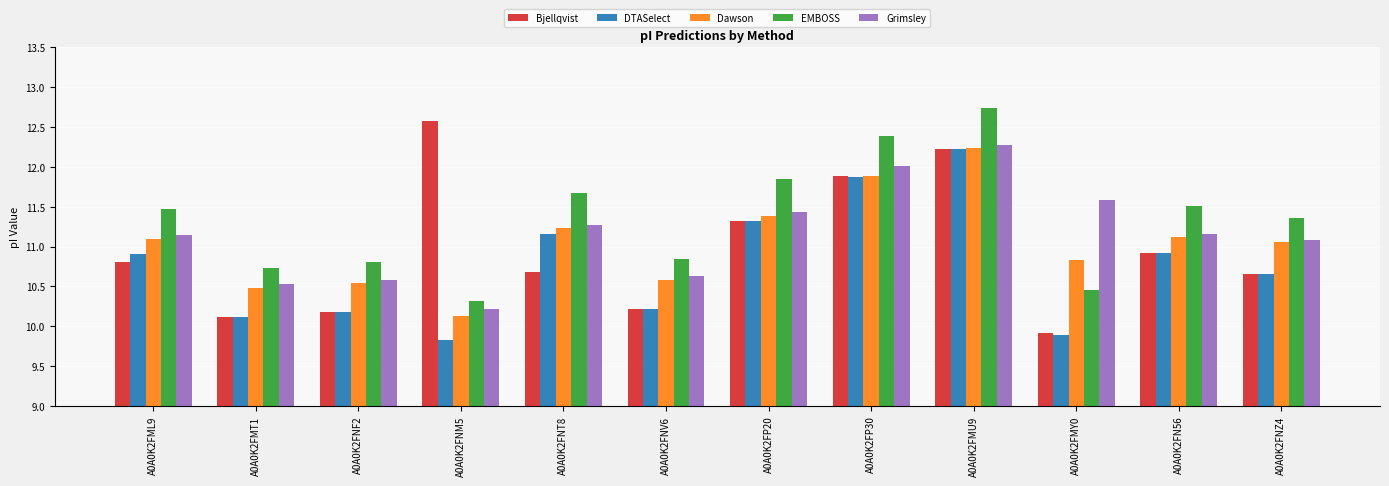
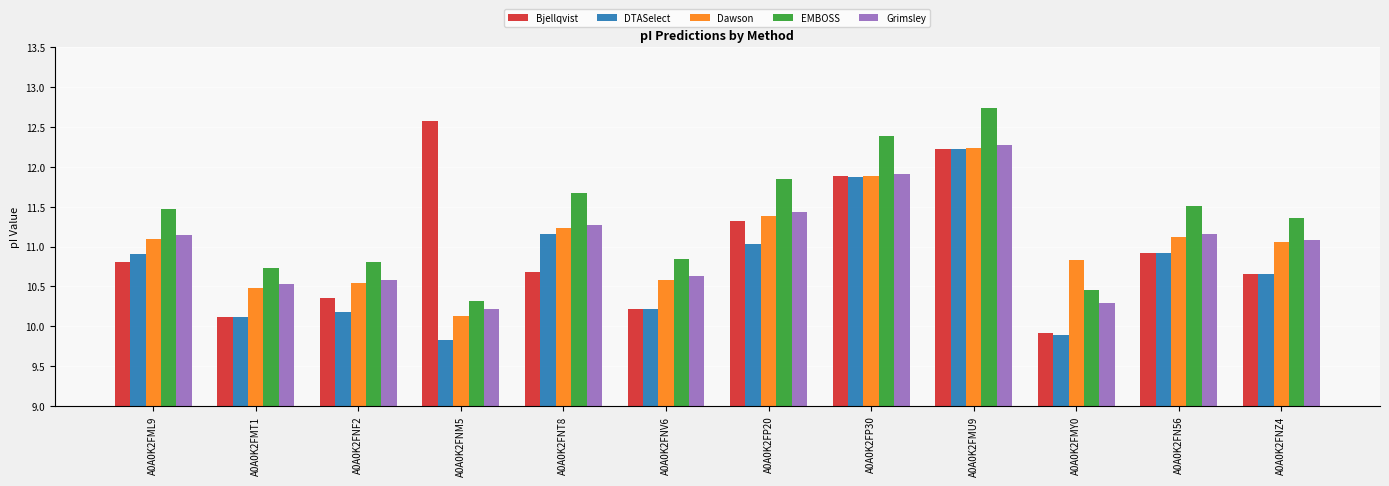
Bjellqvist, A0A0K2FNF2: 10.2 -> 10.4
DTASelect, A0A0K2FP20: 11.3 -> 11.0
Grimsley, A0A0K2FP30: 12.0 -> 11.9
Grimsley, A0A0K2FMY0: 11.6 -> 10.3
